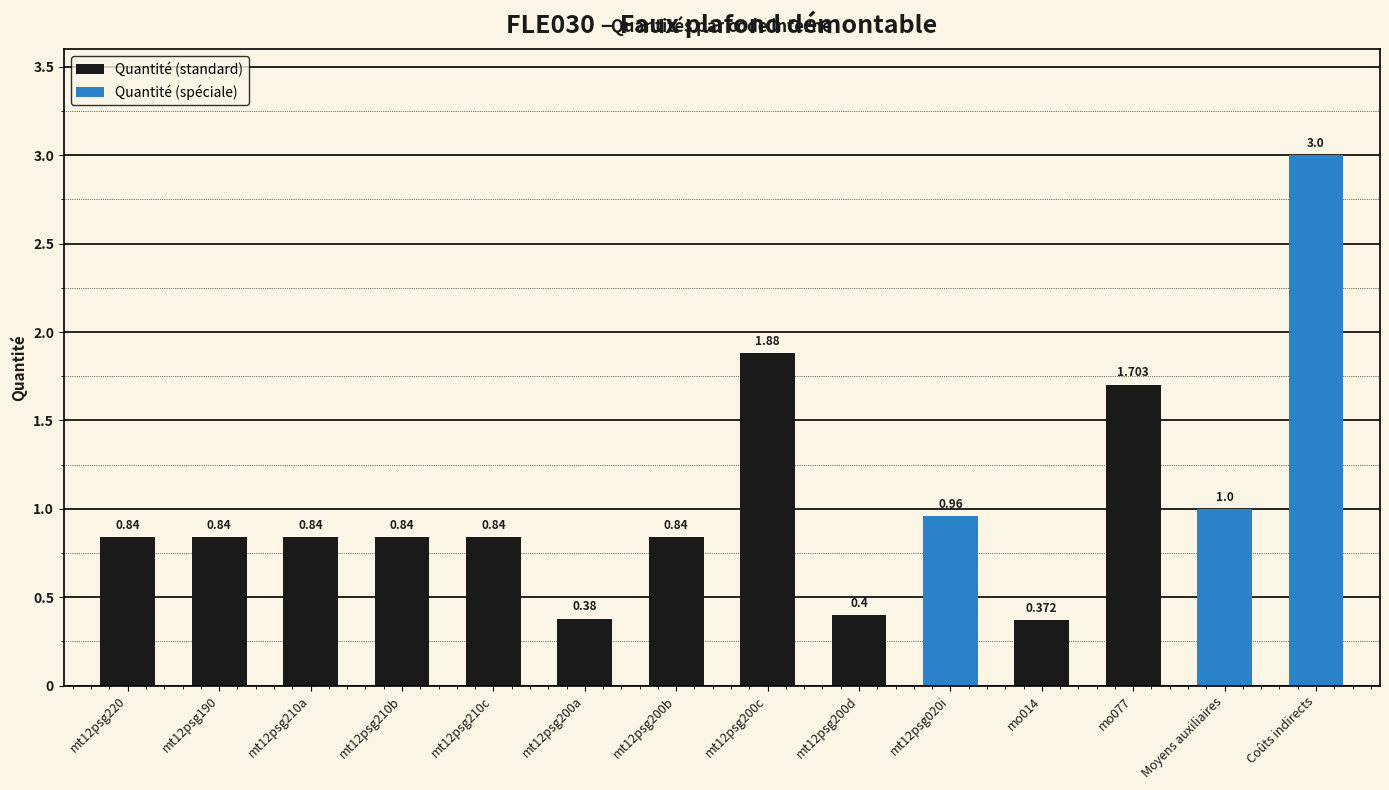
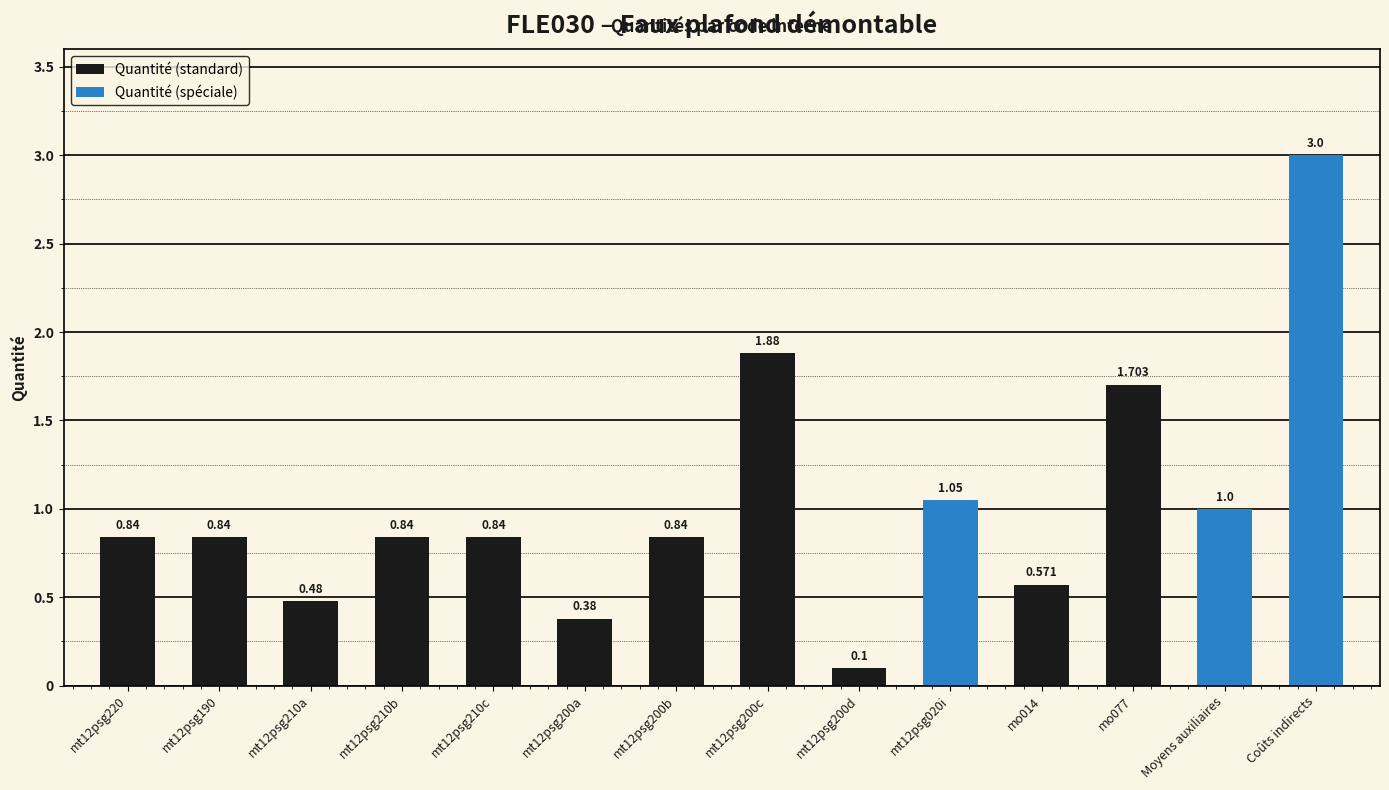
Quantité (standard), mt12psg210a: 0.84 -> 0.48
Quantité (standard), mt12psg200d: 0.4 -> 0.1
Quantité (spéciale), mt12psg020i: 0.96 -> 1.05
Quantité (standard), mo014: 0.372 -> 0.571
